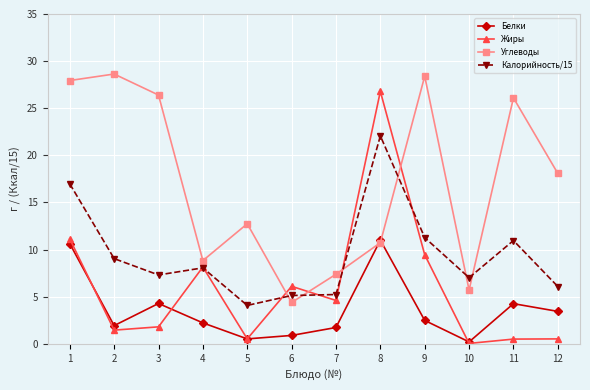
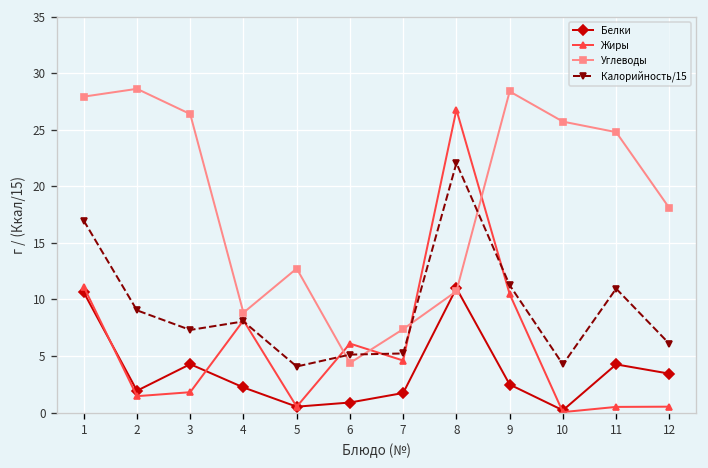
Жиры, 9: 9 -> 10
Углеводы, 10: 6 -> 26
Калорийность/15, 10: 7 -> 4
Углеводы, 11: 26 -> 25
